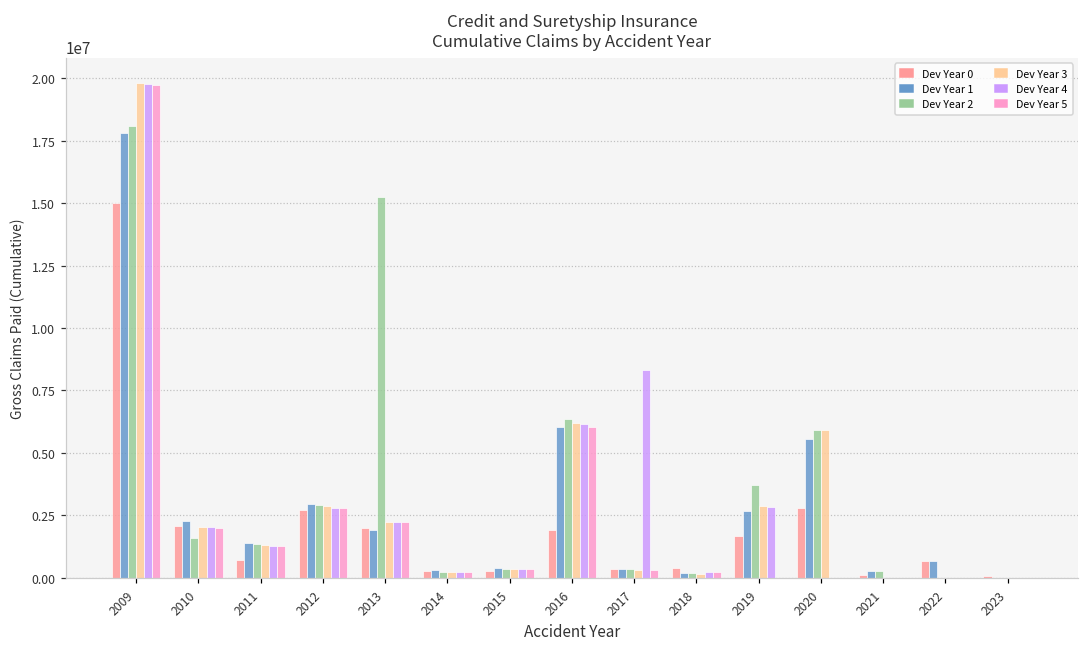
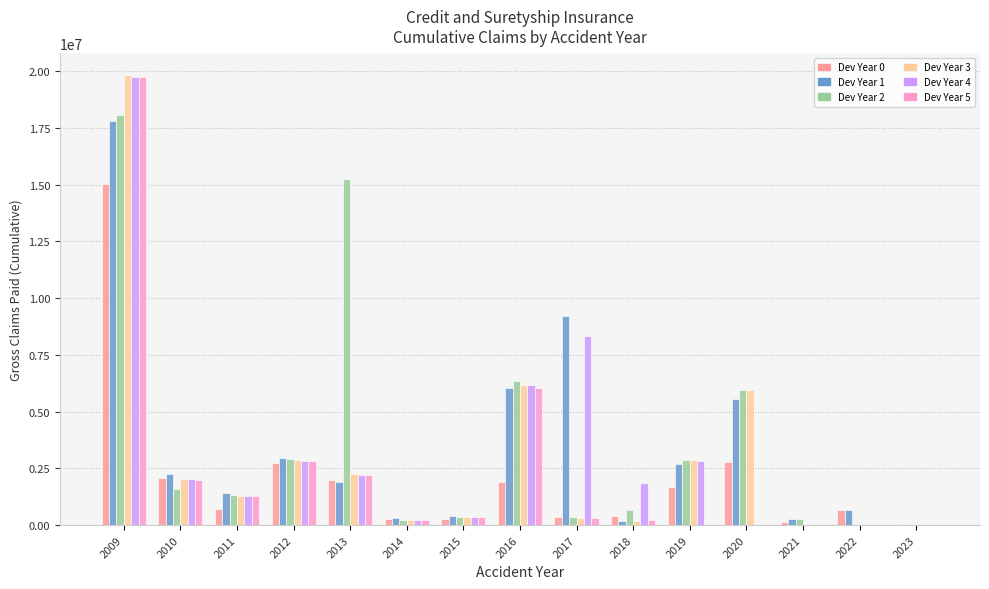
Dev Year 1, 2017: 400000 -> 9200000
Dev Year 2, 2018: 200000 -> 700000
Dev Year 4, 2018: 200000 -> 1900000
Dev Year 2, 2019: 3700000 -> 2900000
